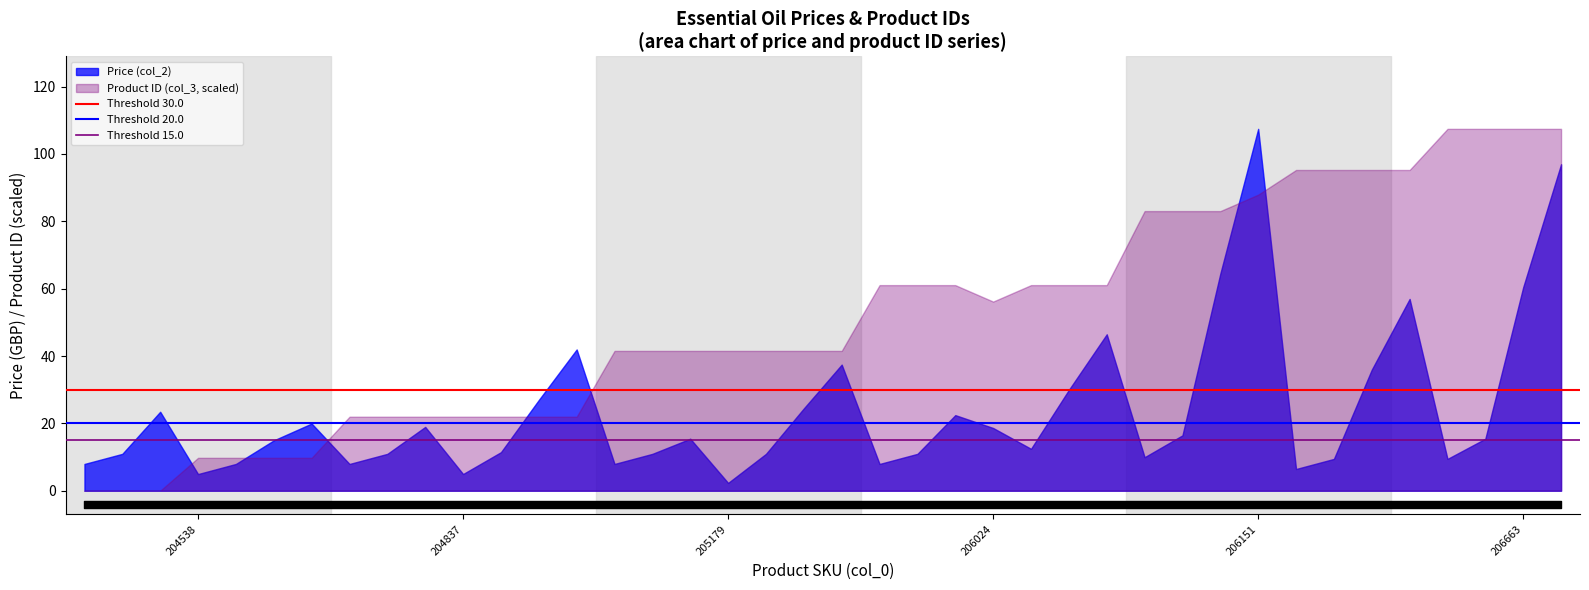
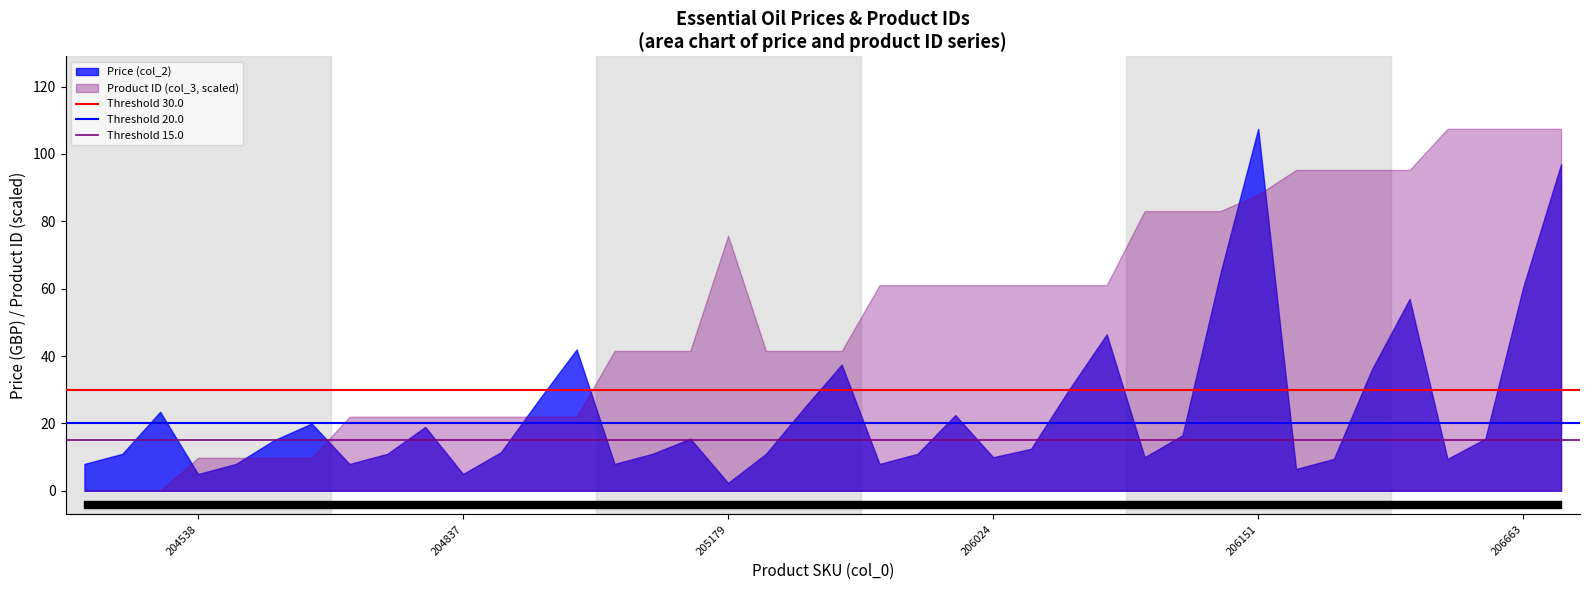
Product ID (col_3, scaled), 205179: 42 -> 76
Price (col_2), 206024: 19 -> 10
Product ID (col_3, scaled), 206024: 56 -> 61
